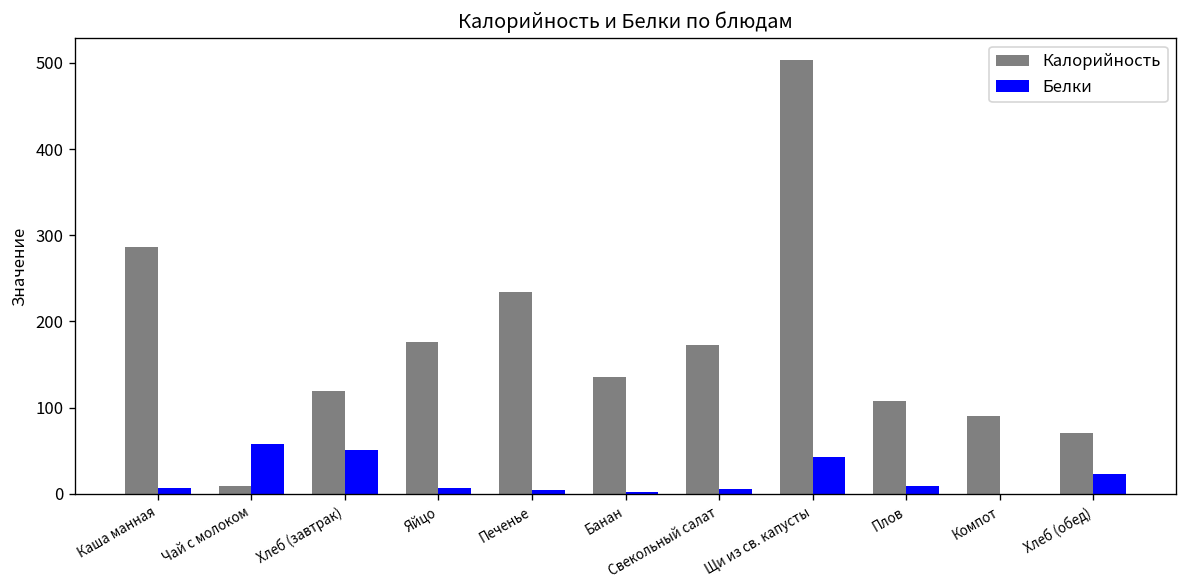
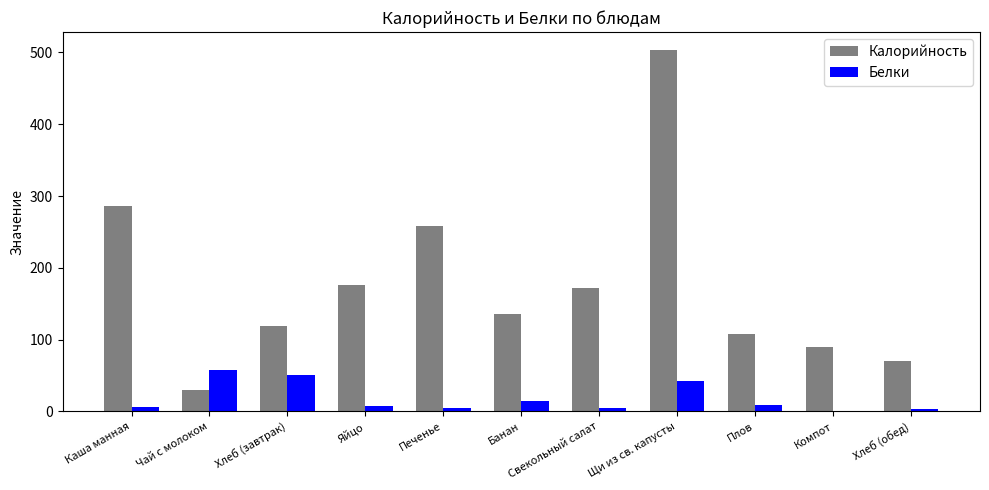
Калорийность, Чай с молоком: 10 -> 30
Калорийность, Печенье: 230 -> 260
Белки, Банан: 0 -> 20
Белки, Хлеб (обед): 20 -> 0
